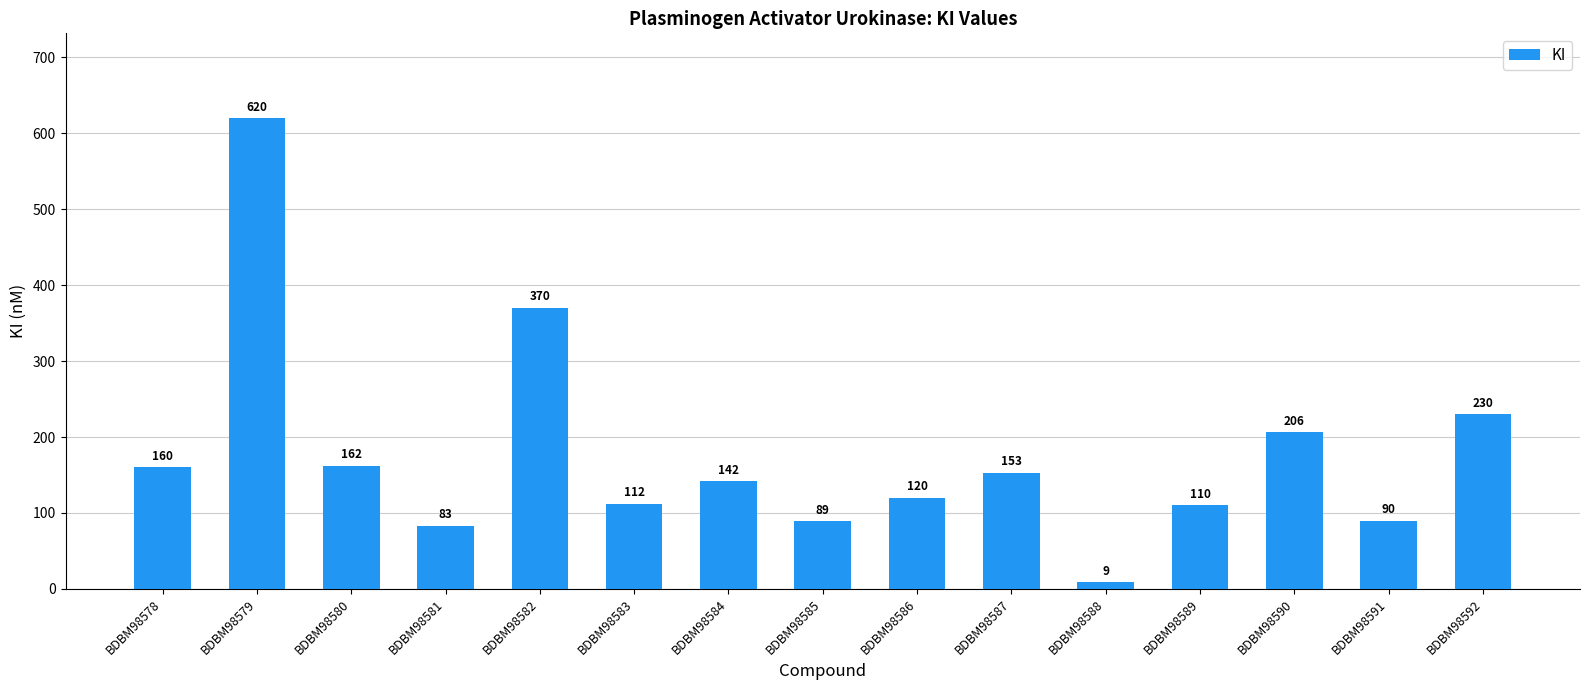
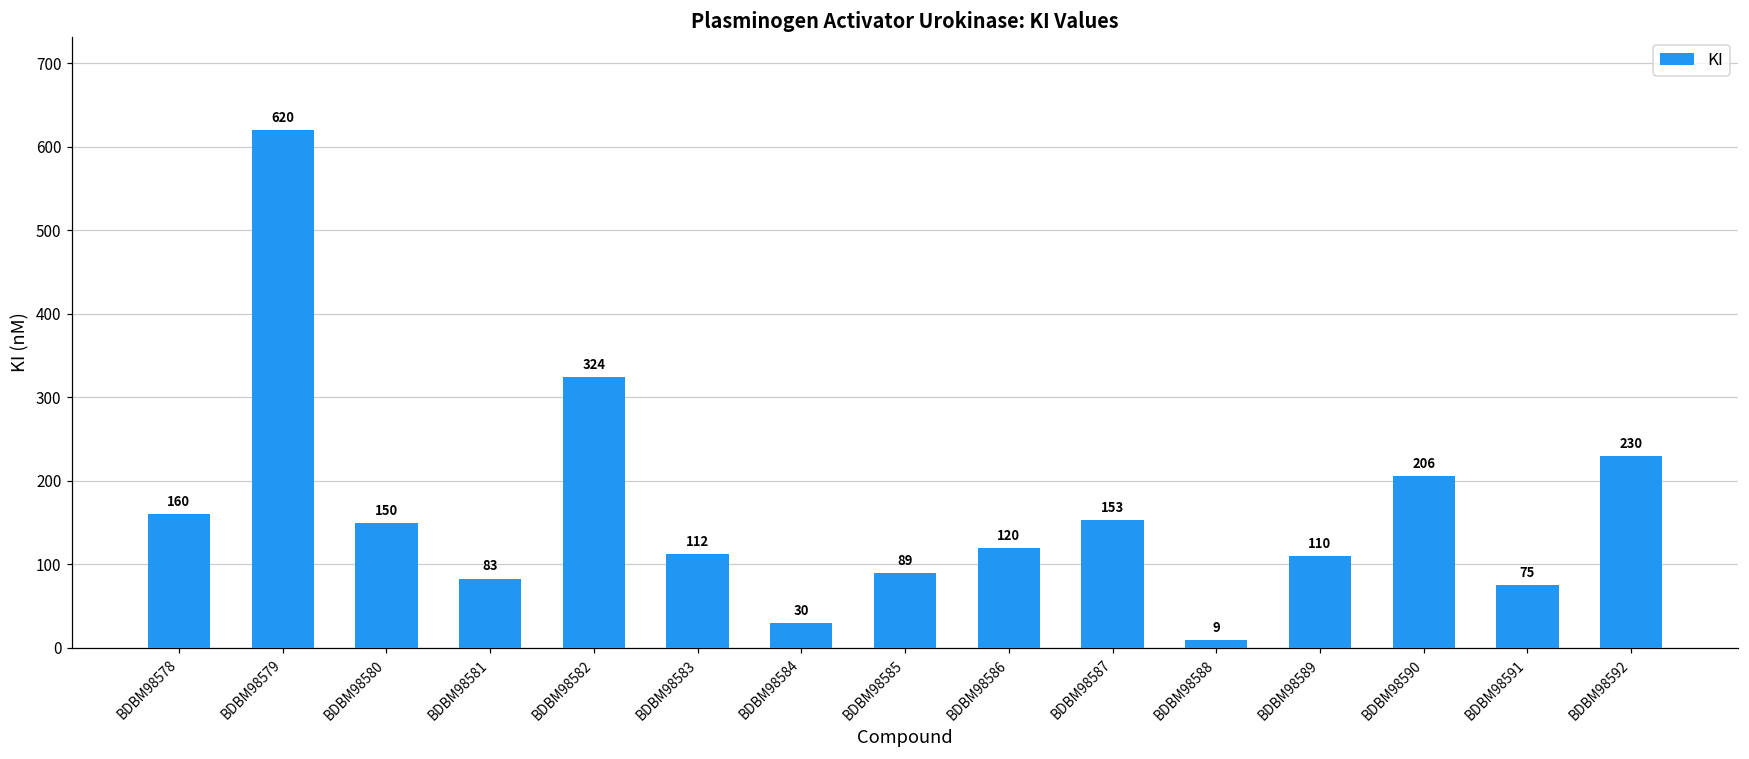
BDBM98580: 162 -> 150
BDBM98582: 370 -> 324
BDBM98584: 142 -> 30
BDBM98591: 90 -> 75
